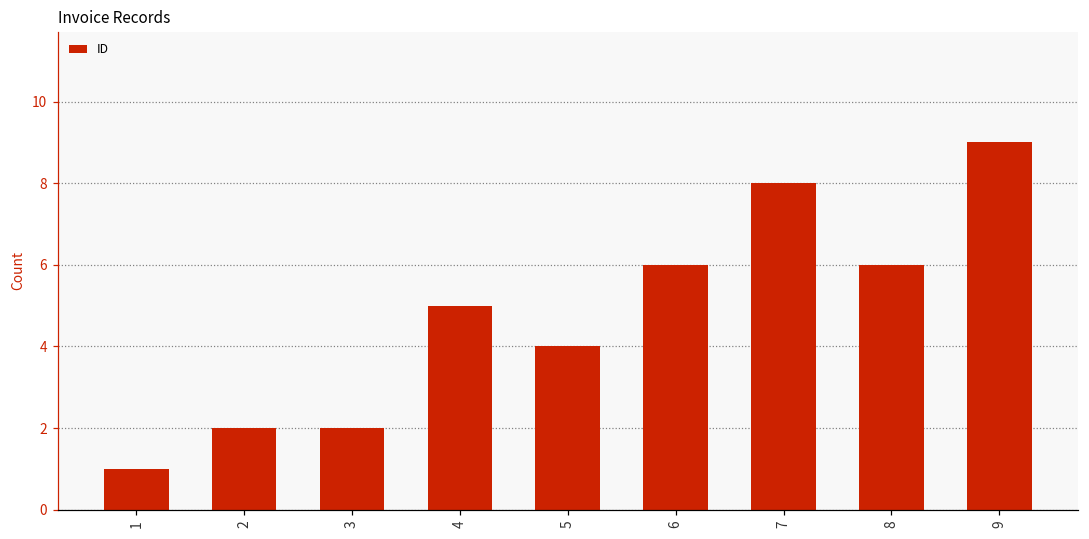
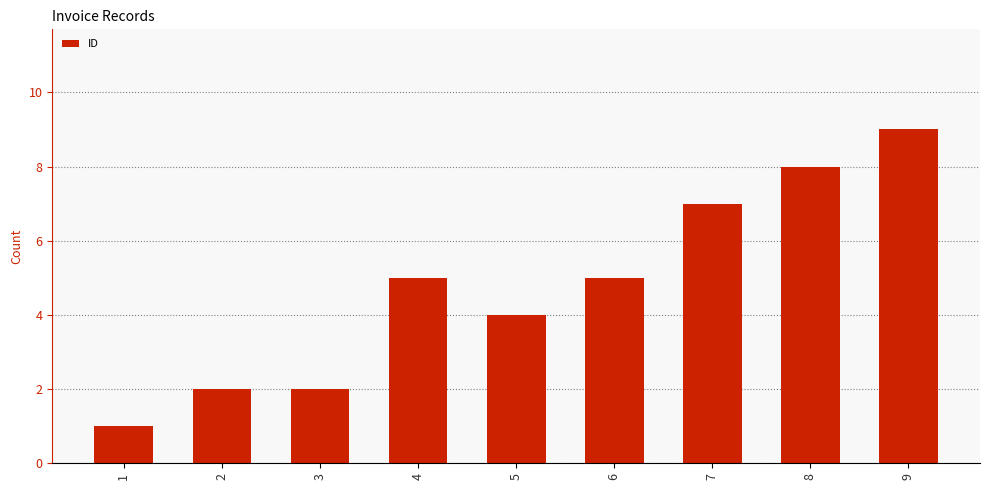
6: 6 -> 5
7: 8 -> 7
8: 6 -> 8
